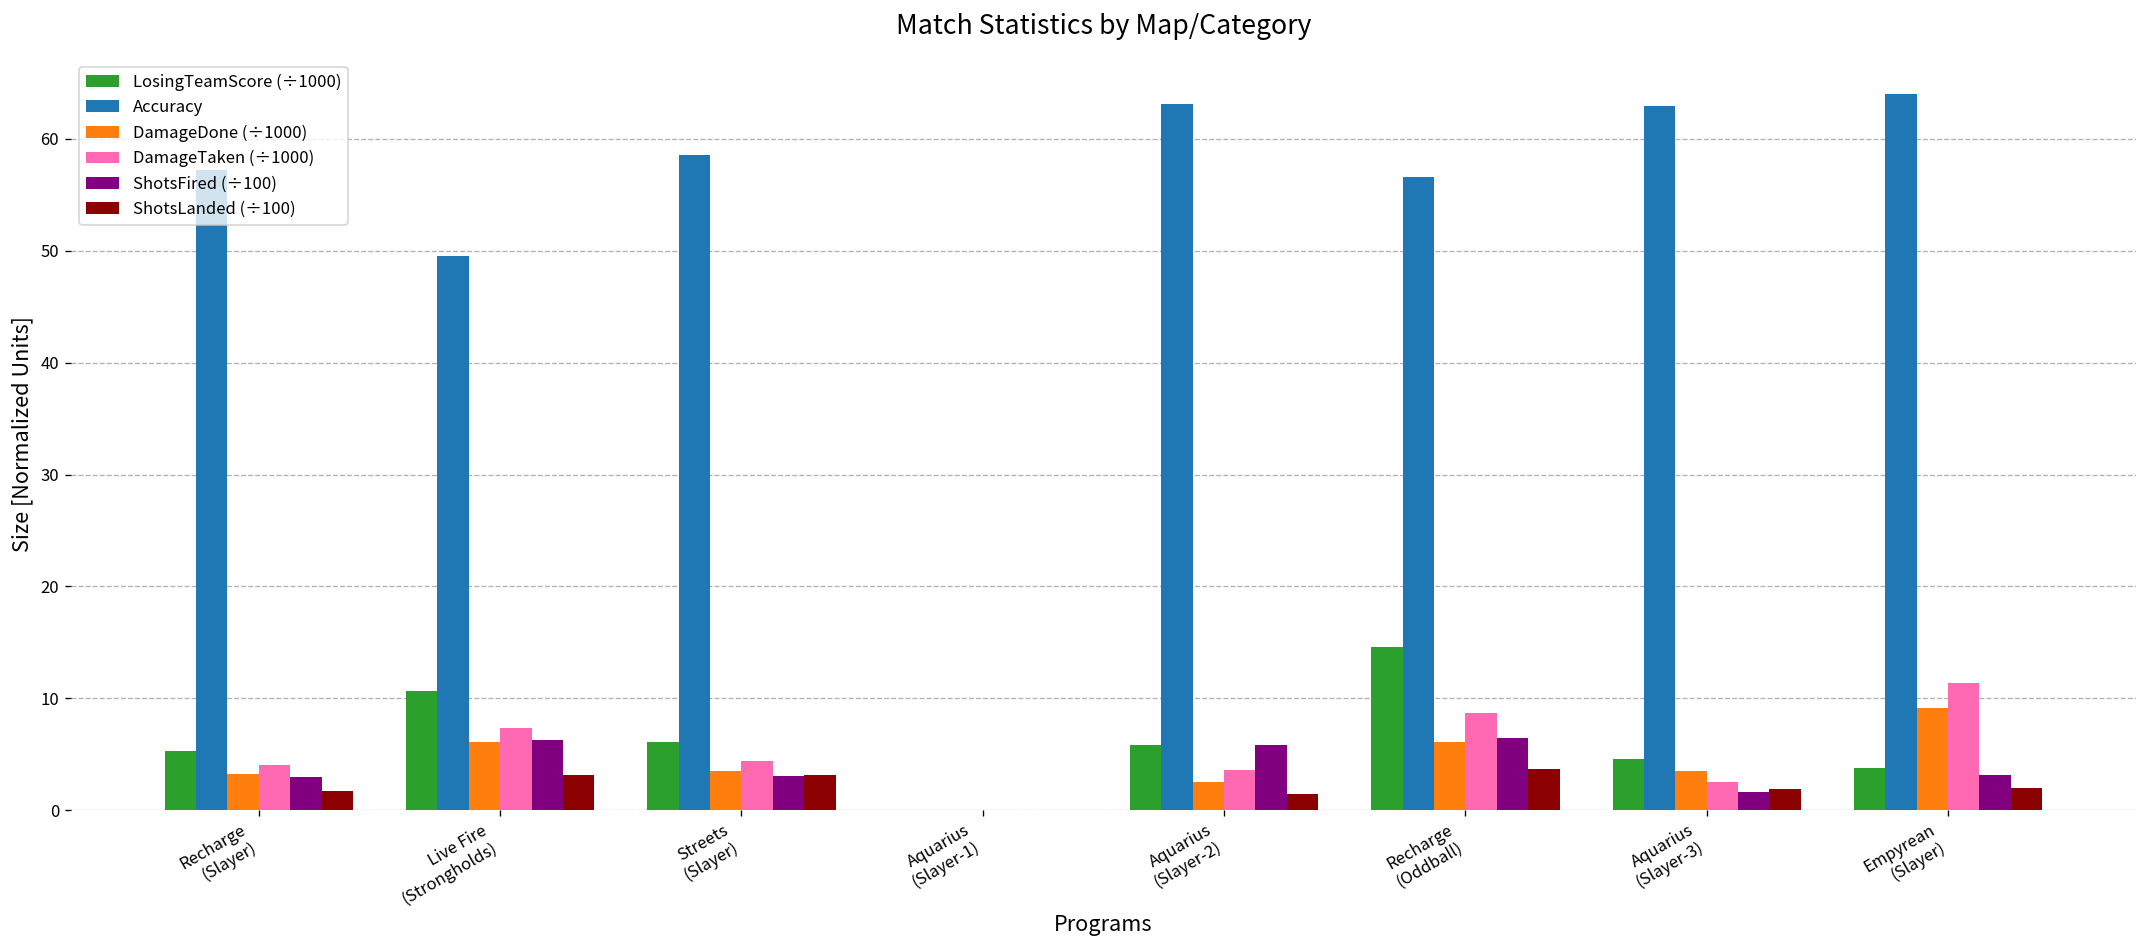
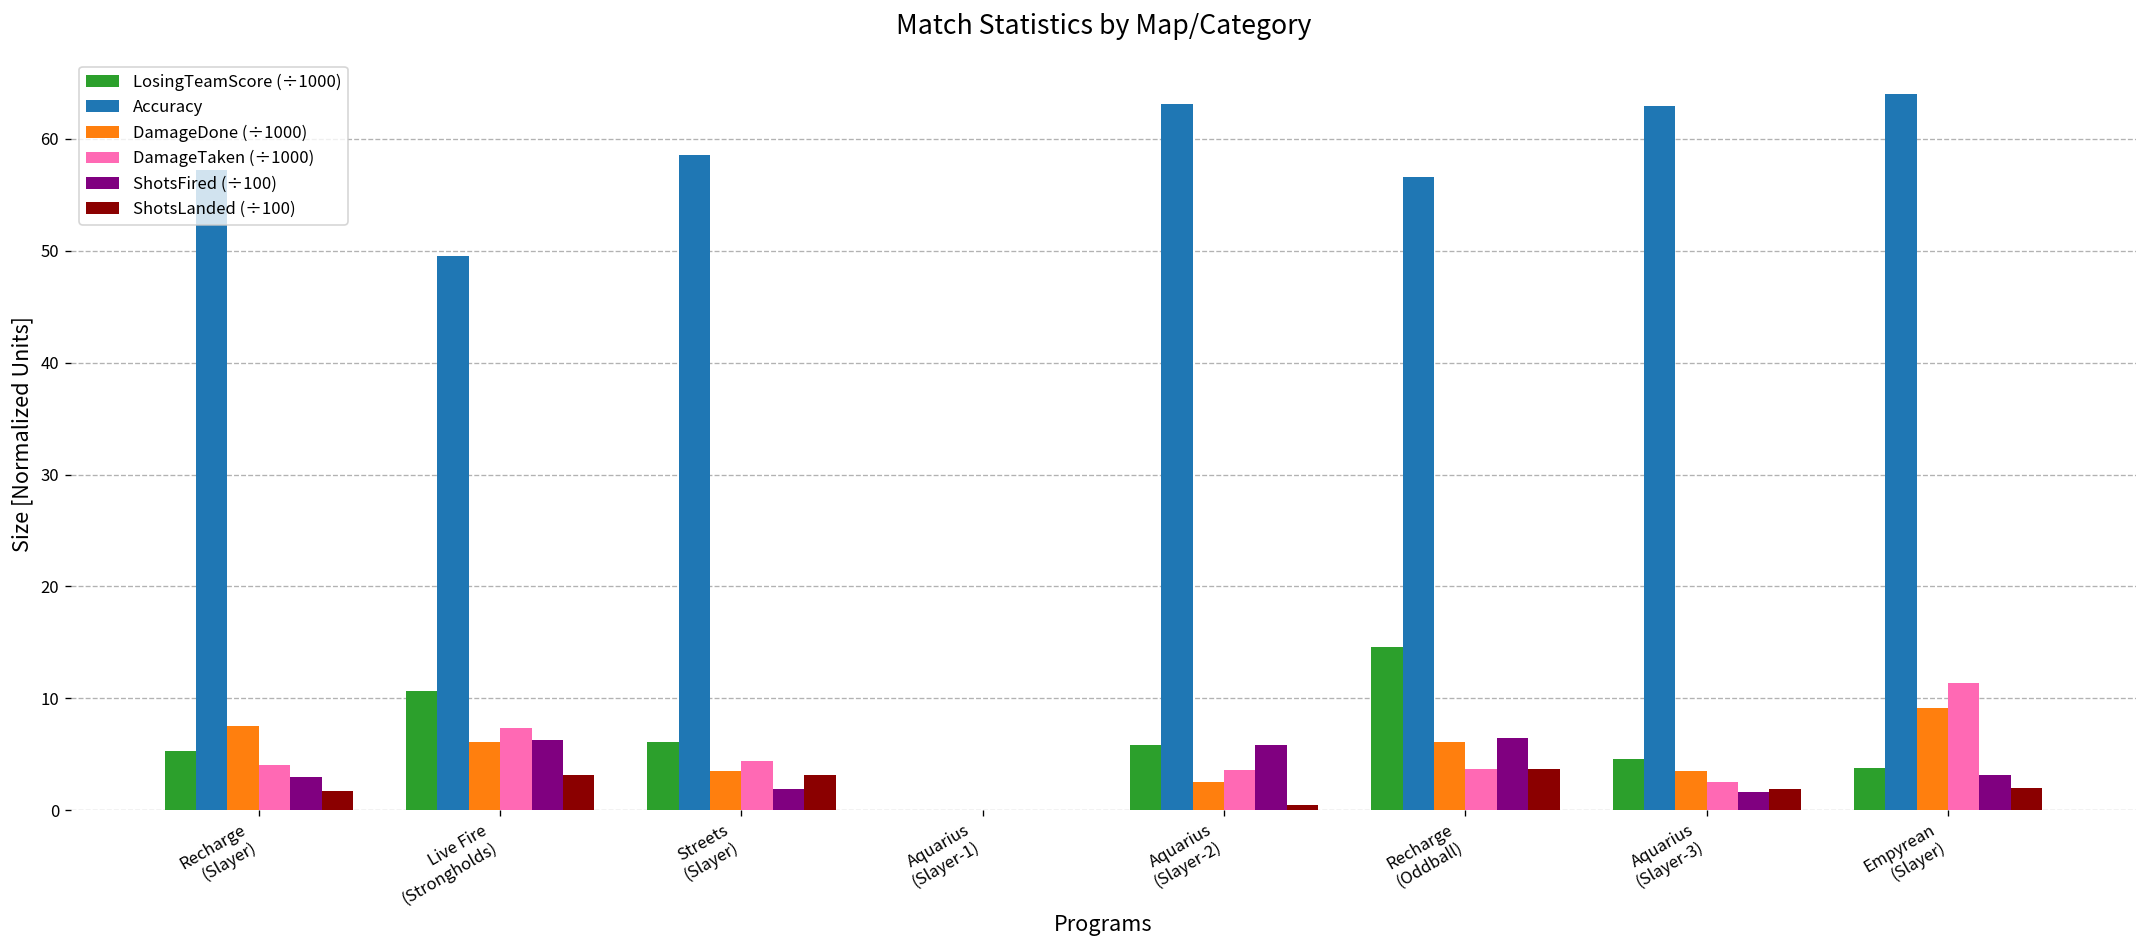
DamageDone (÷1000), Recharge (Slayer): 3 -> 8
ShotsFired (÷100), Streets (Slayer): 3 -> 2
ShotsLanded (÷100), Aquarius (Slayer-2): 1 -> 0
DamageTaken (÷1000), Recharge (Oddball): 9 -> 4
